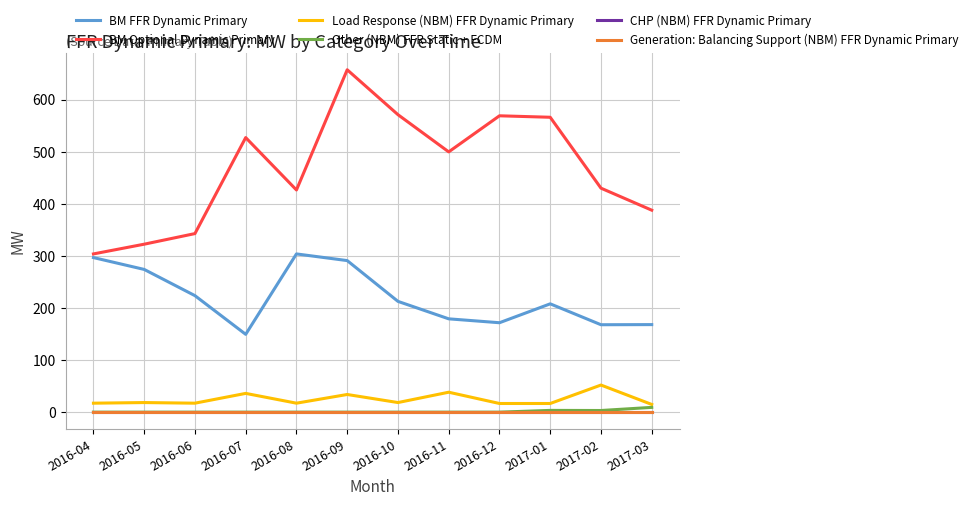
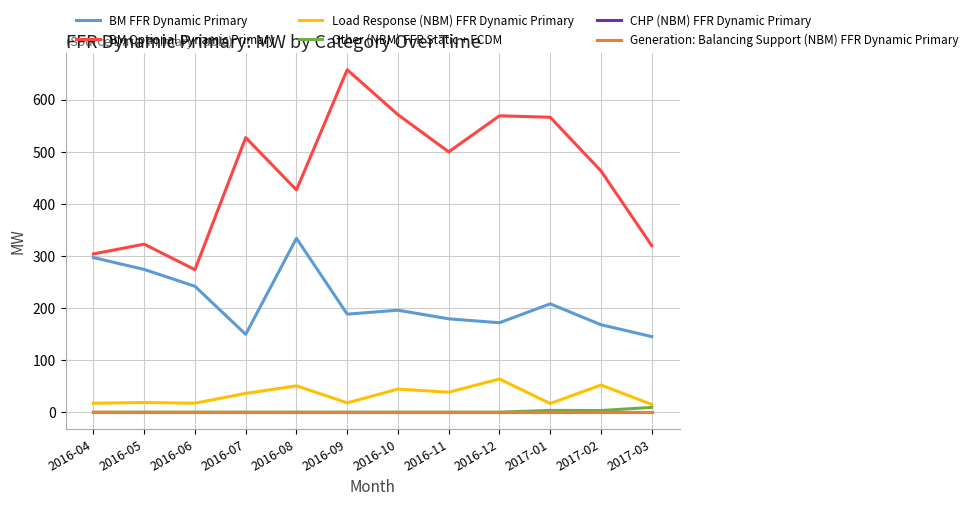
BM FFR Dynamic Primary, 2016-06: 220 -> 240
BM Optional Dynamic Primary, 2016-06: 340 -> 270
BM FFR Dynamic Primary, 2016-08: 300 -> 330
Load Response (NBM) FFR Dynamic Primary, 2016-08: 20 -> 50
BM FFR Dynamic Primary, 2016-09: 290 -> 190
Load Response (NBM) FFR Dynamic Primary, 2016-09: 30 -> 20
BM FFR Dynamic Primary, 2016-10: 210 -> 200
Load Response (NBM) FFR Dynamic Primary, 2016-10: 20 -> 40
Load Response (NBM) FFR Dynamic Primary, 2016-12: 20 -> 60
BM Optional Dynamic Primary, 2017-02: 430 -> 460
BM FFR Dynamic Primary, 2017-03: 170 -> 150
BM Optional Dynamic Primary, 2017-03: 390 -> 320
